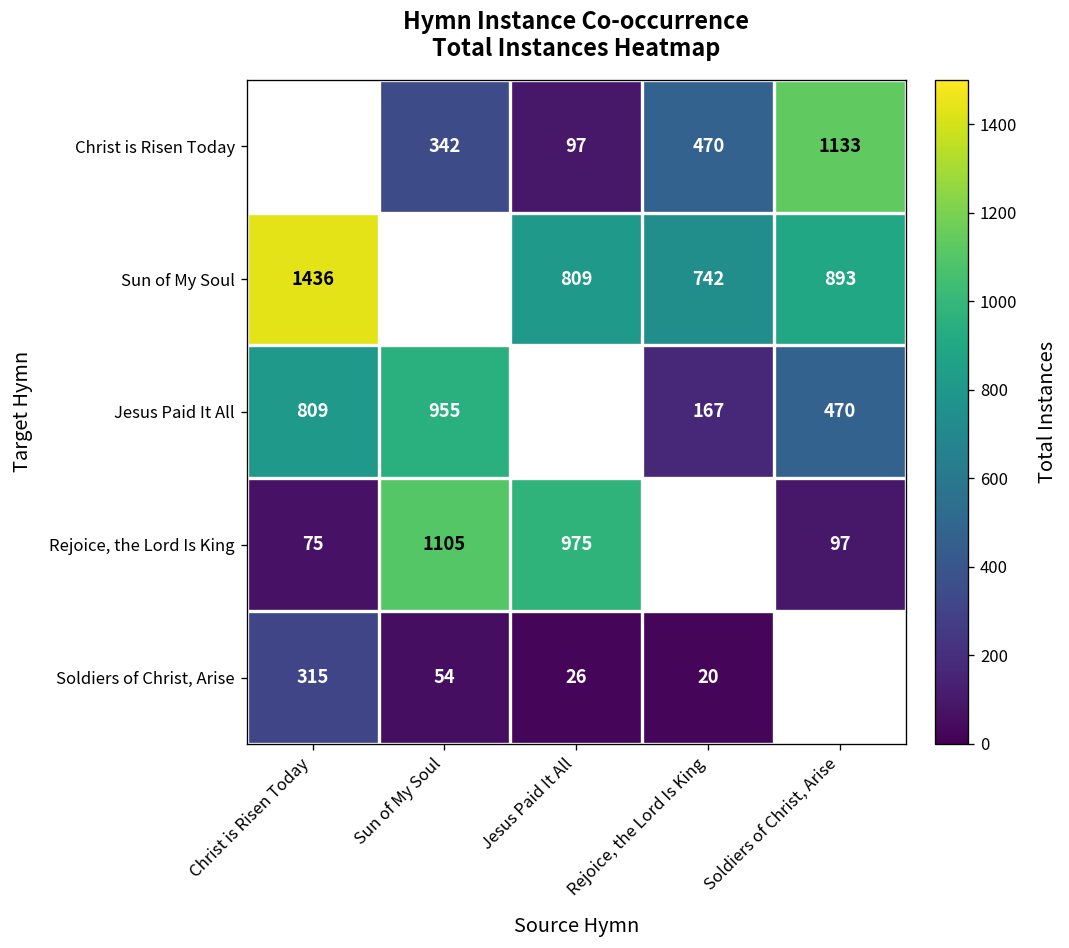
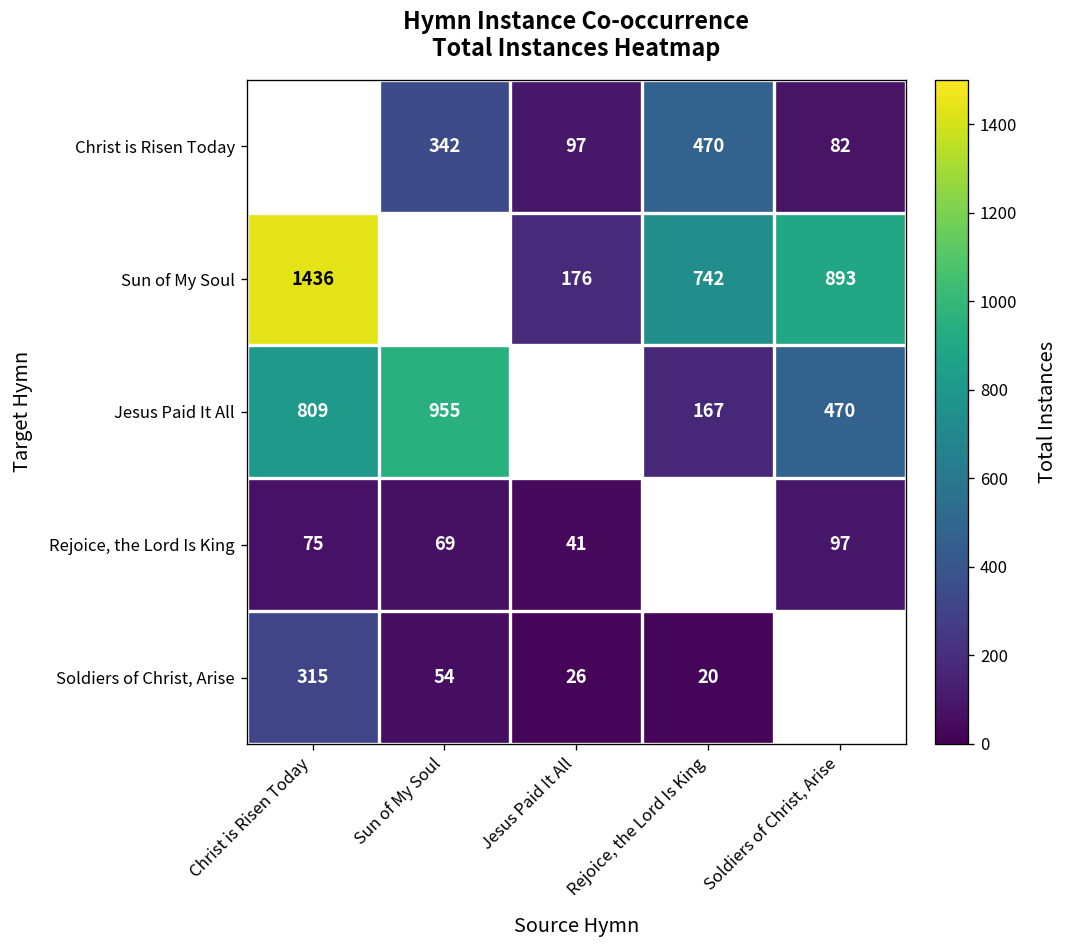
Christ is Risen Today, Soldiers of Christ, Arise: 1133 -> 82
Sun of My Soul, Jesus Paid It All: 809 -> 176
Rejoice, the Lord Is King, Sun of My Soul: 1105 -> 69
Rejoice, the Lord Is King, Jesus Paid It All: 975 -> 41
